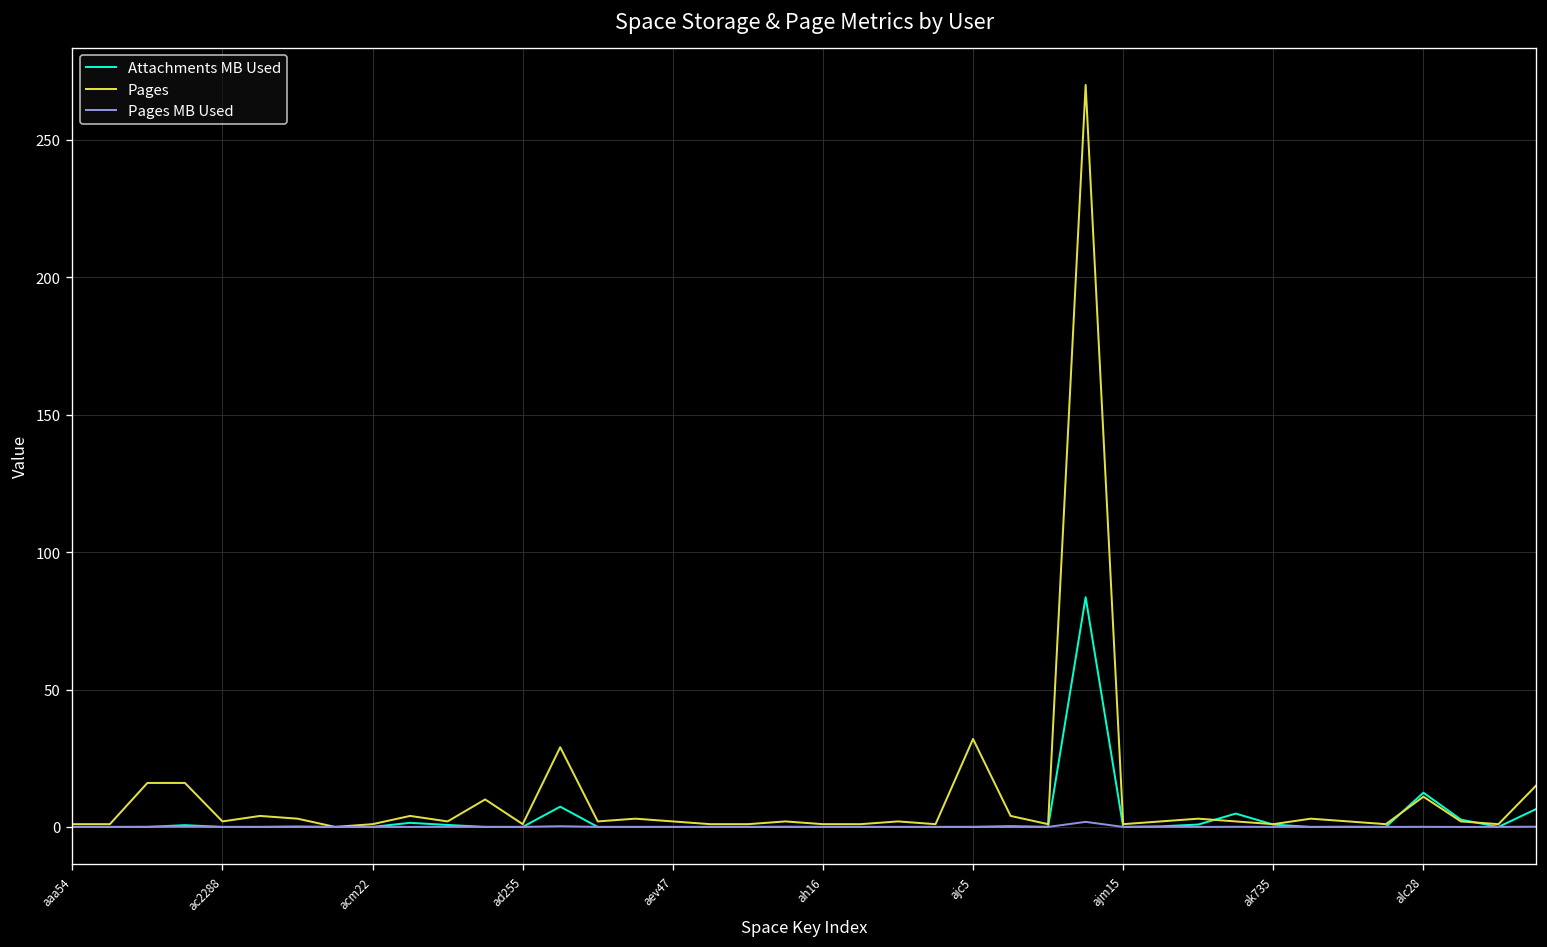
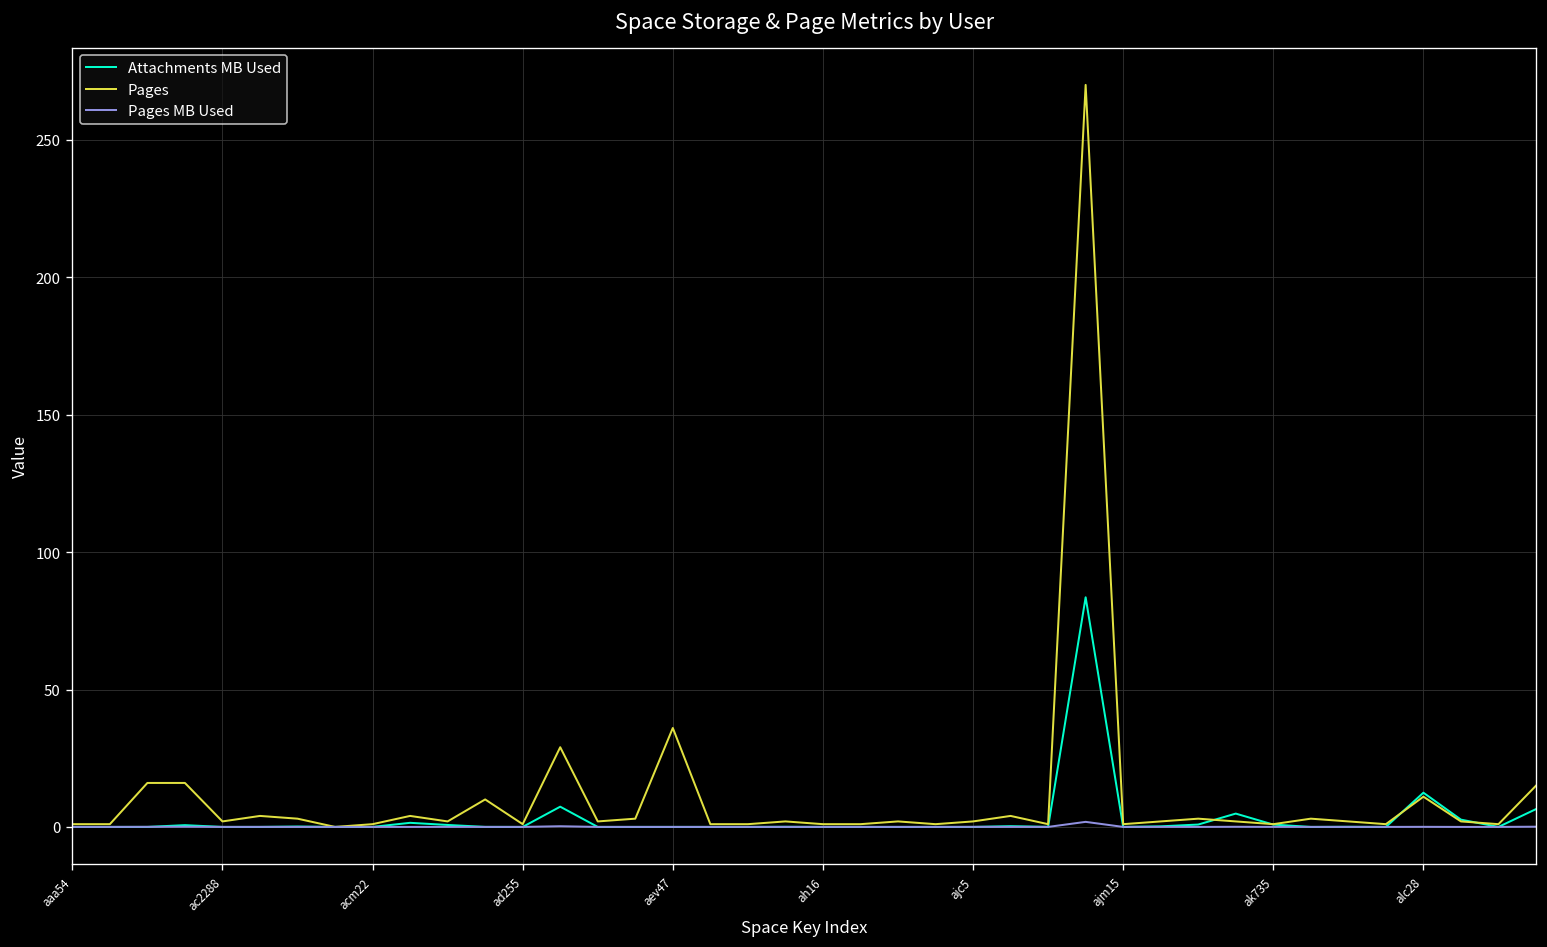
Pages, aev47: 2 -> 36
Pages, ajc5: 32 -> 2
